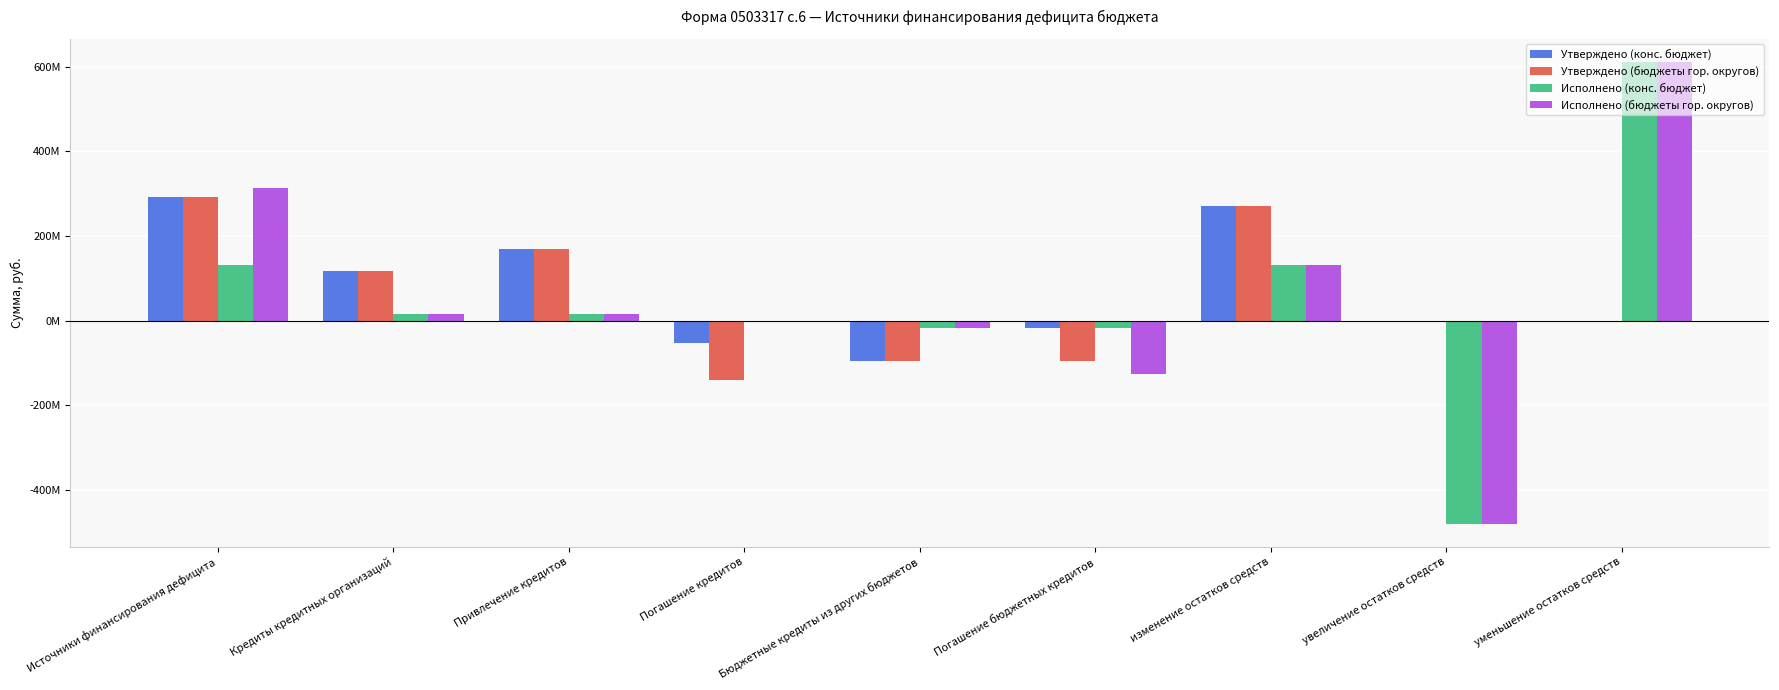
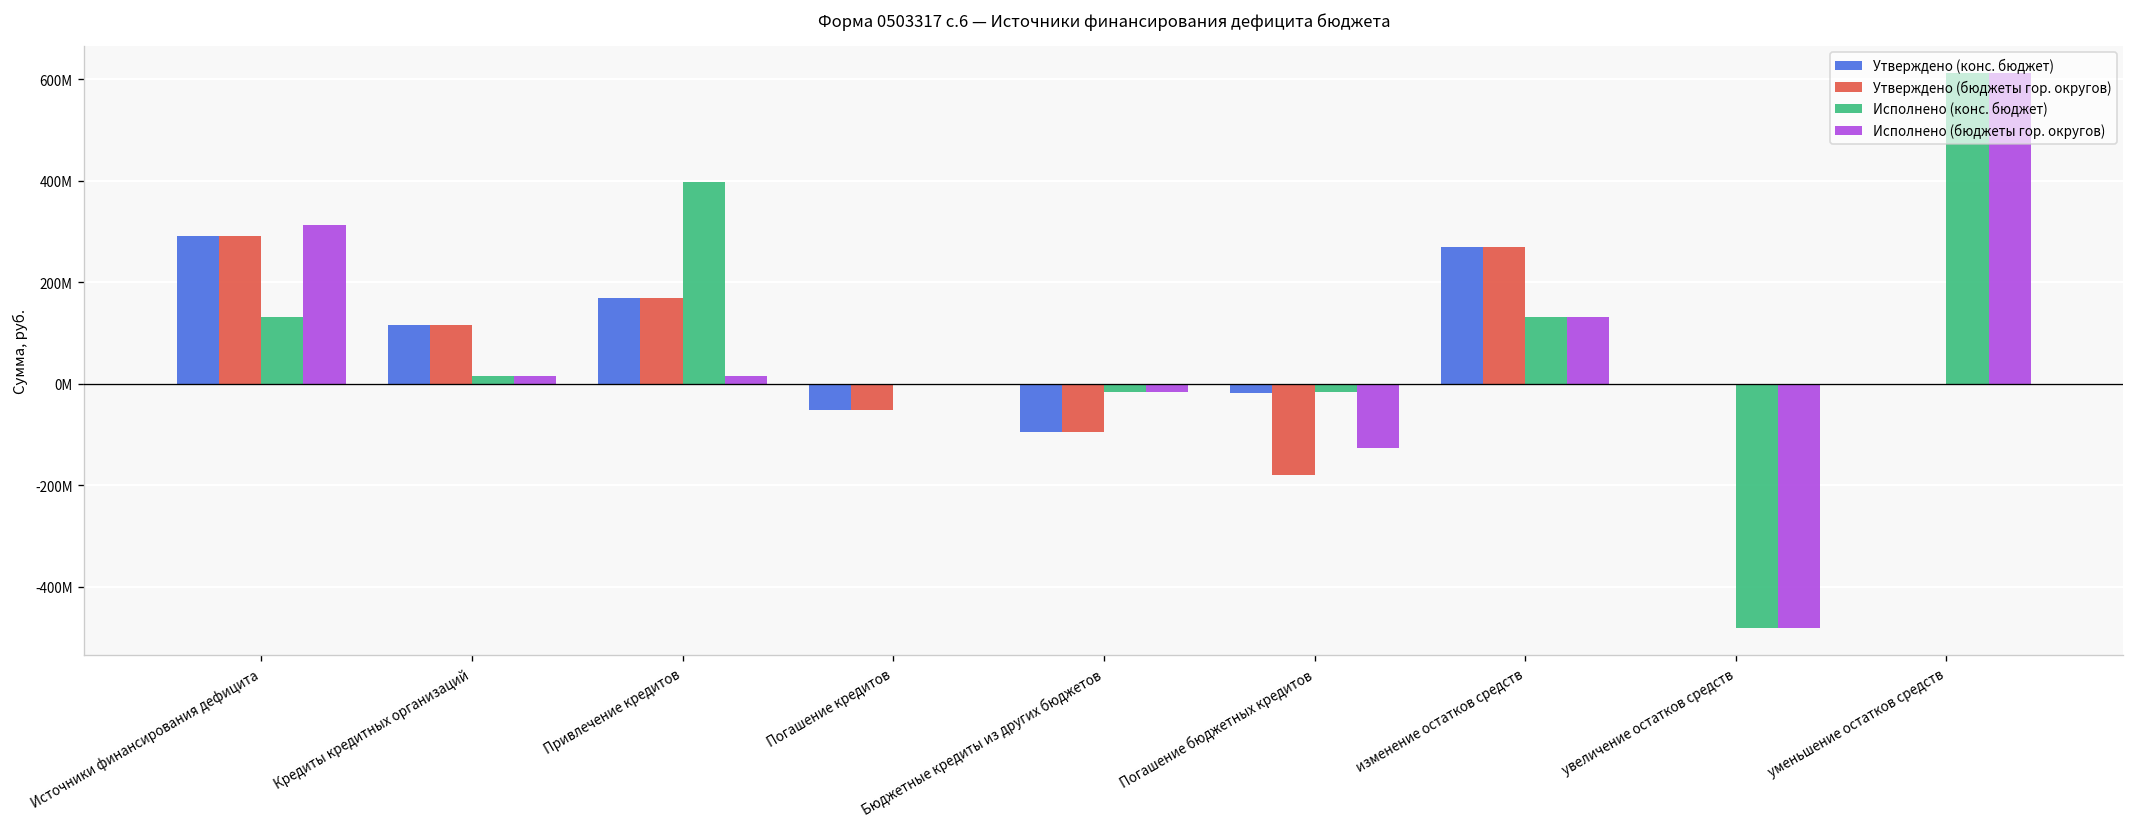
Исполнено (конс. бюджет), Привлечение кредитов: 20000000 -> 400000000
Утверждено (бюджеты гор. округов), Погашение кредитов: -140000000 -> -50000000
Утверждено (бюджеты гор. округов), Погашение бюджетных кредитов: -90000000 -> -180000000
